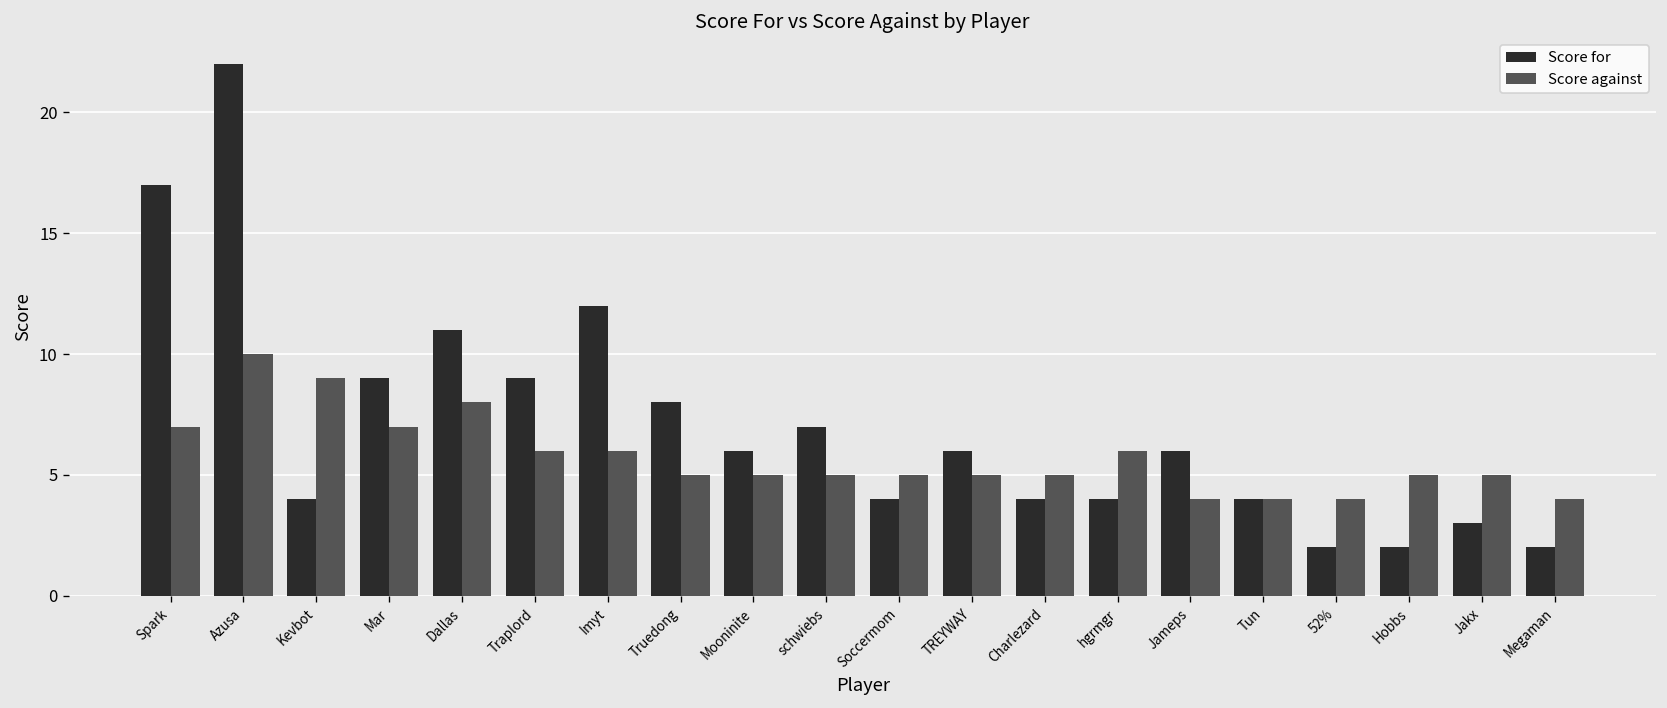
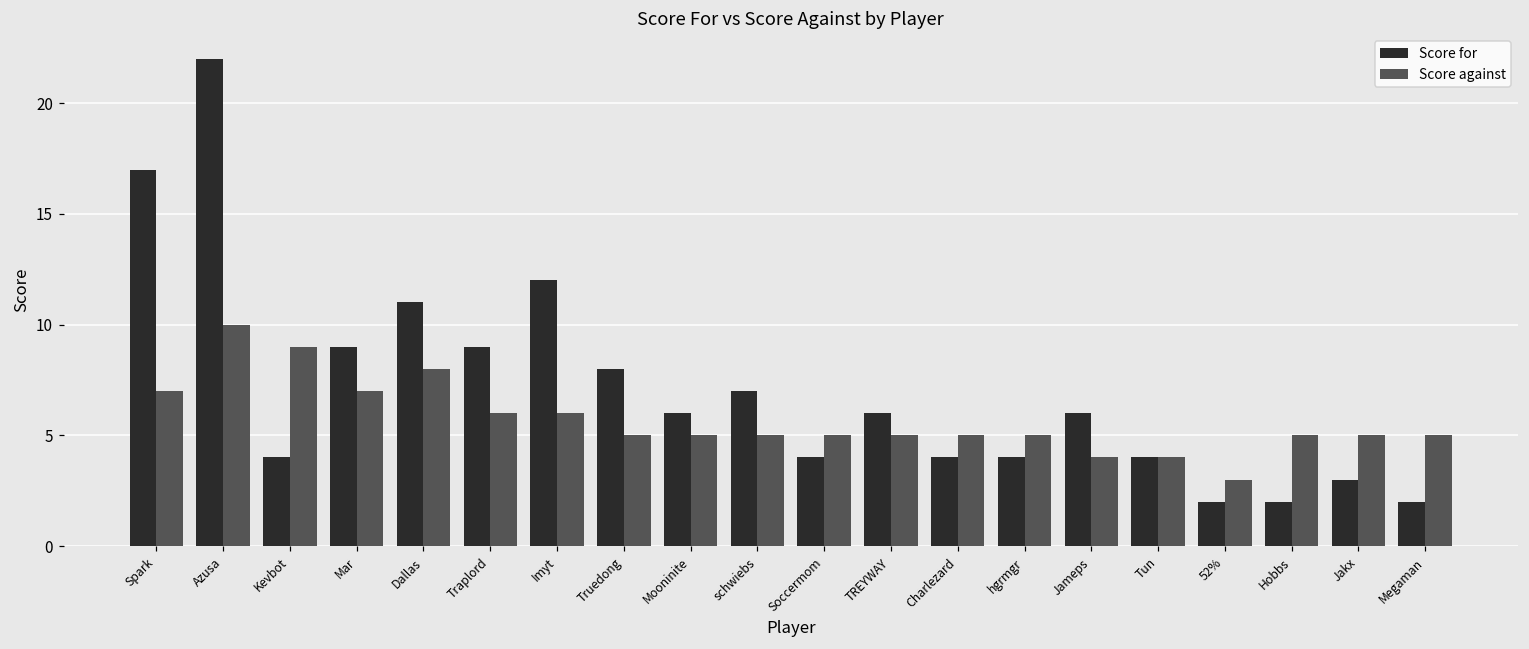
Score against, hgrmgr: 6 -> 5
Score against, 52%: 4 -> 3
Score against, Megaman: 4 -> 5
